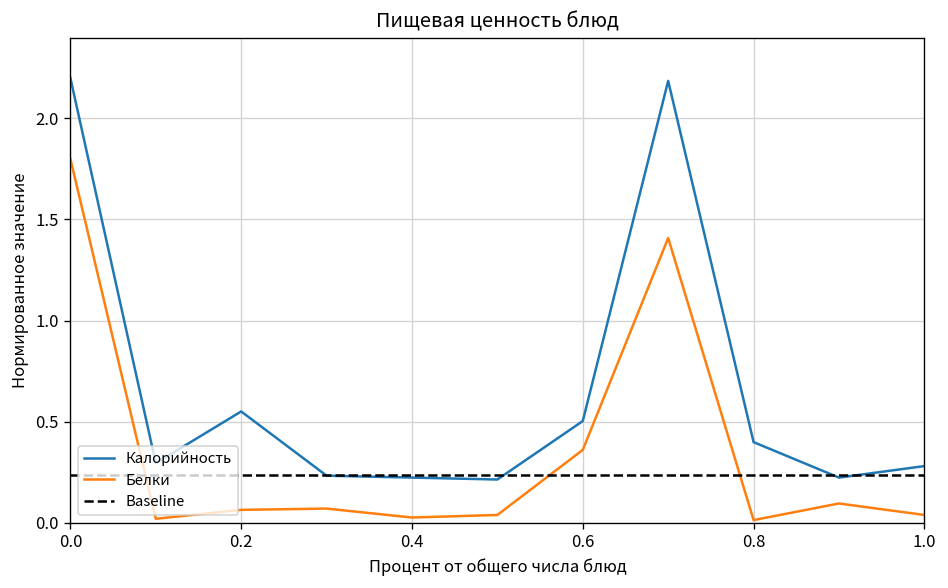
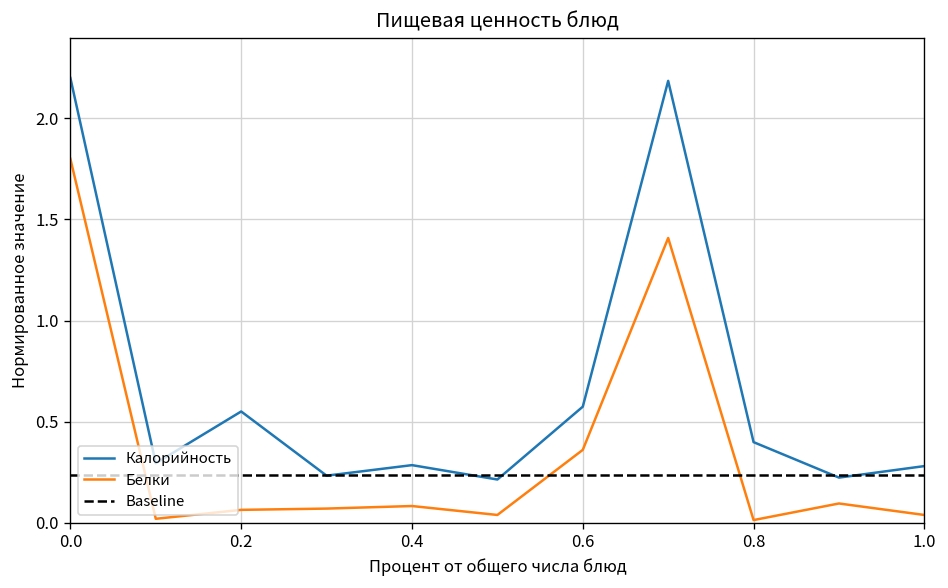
Калорийность, 0.4: 0.22 -> 0.28
Белки, 0.4: 0.03 -> 0.08
Калорийность, 0.6: 0.50 -> 0.57
